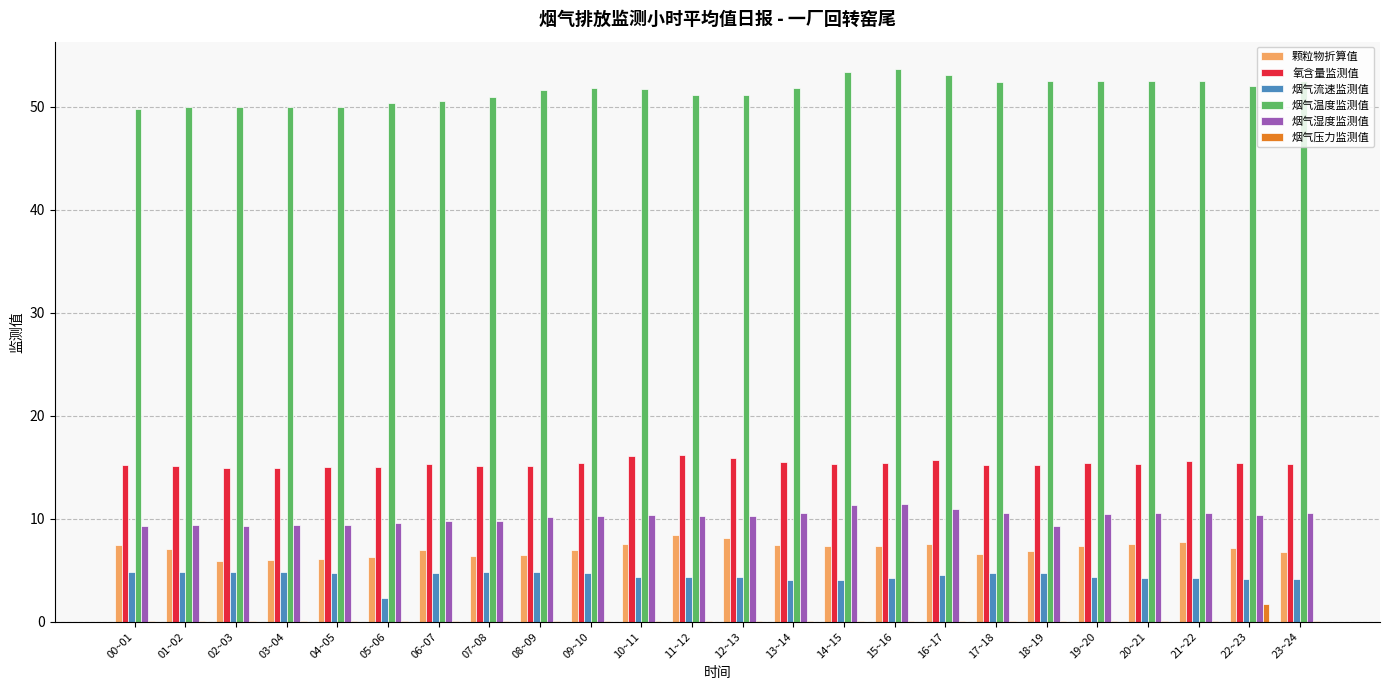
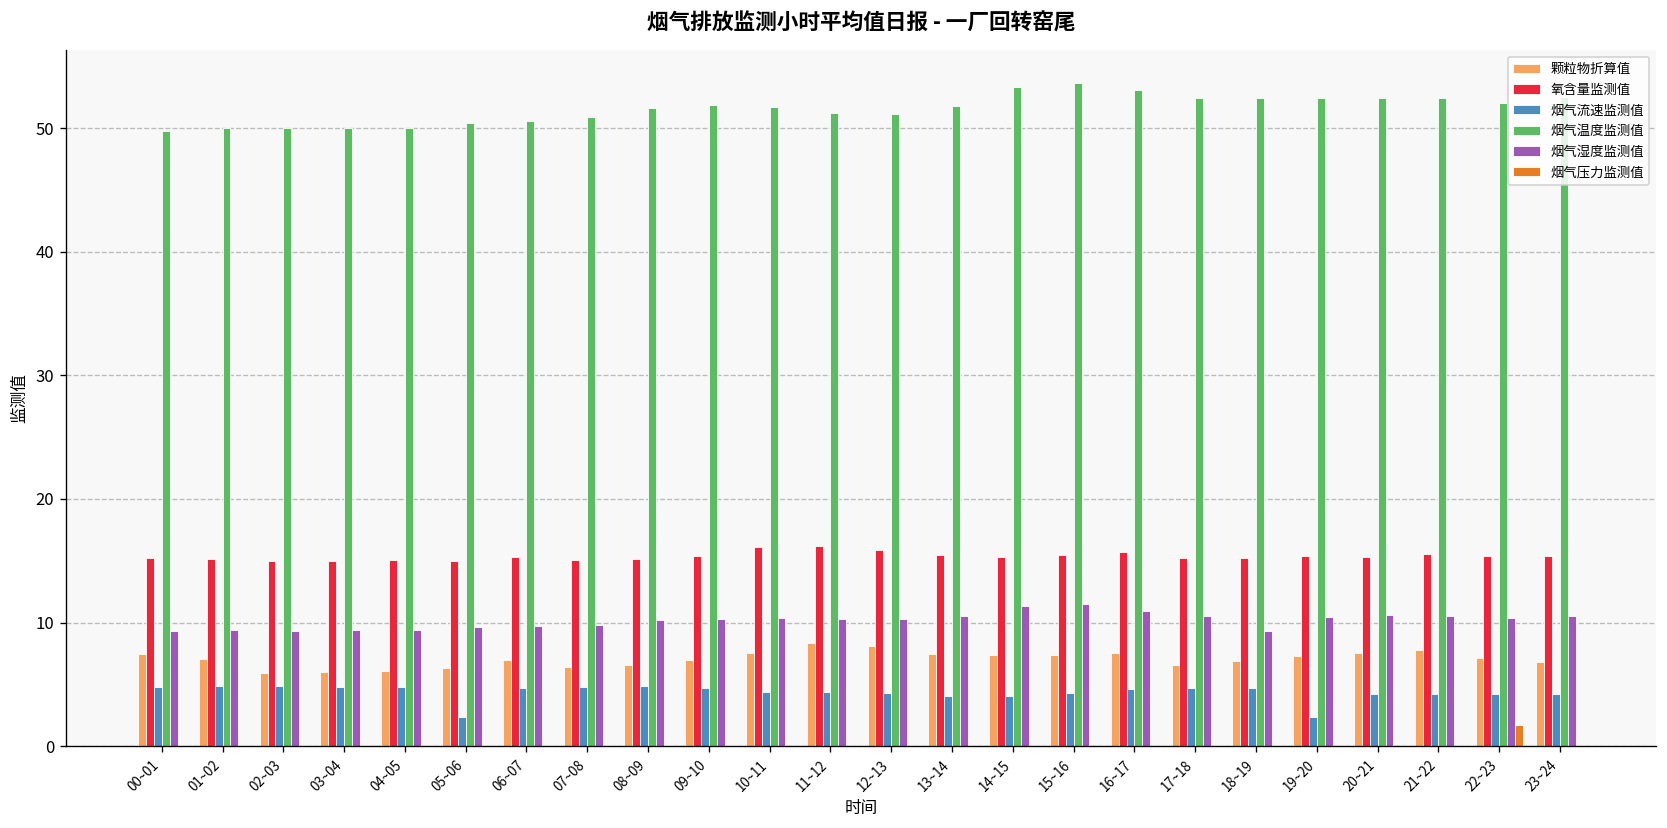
烟气流速监测值, 19~20: 4.3 -> 2.4
